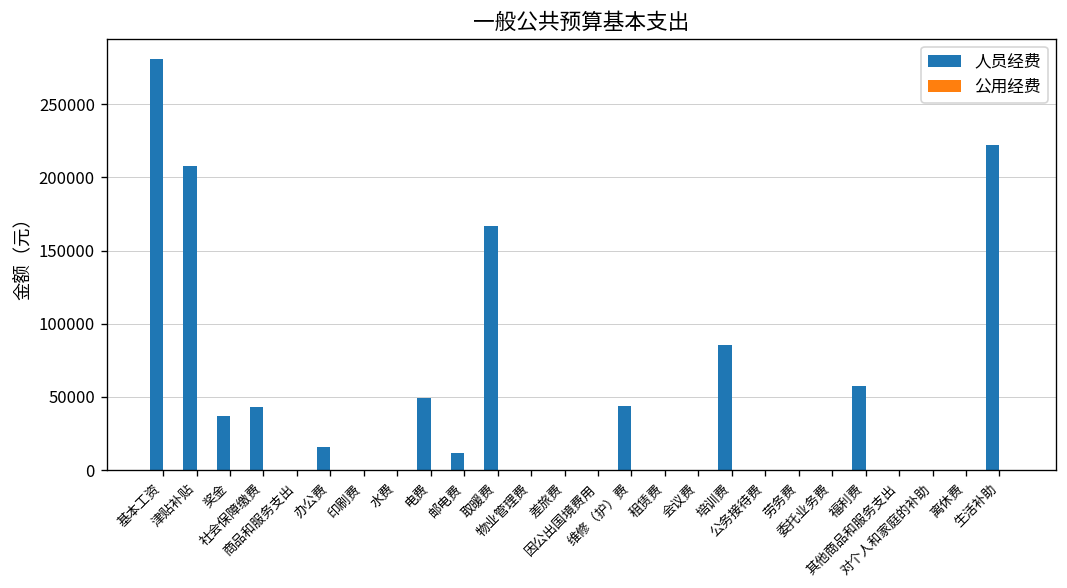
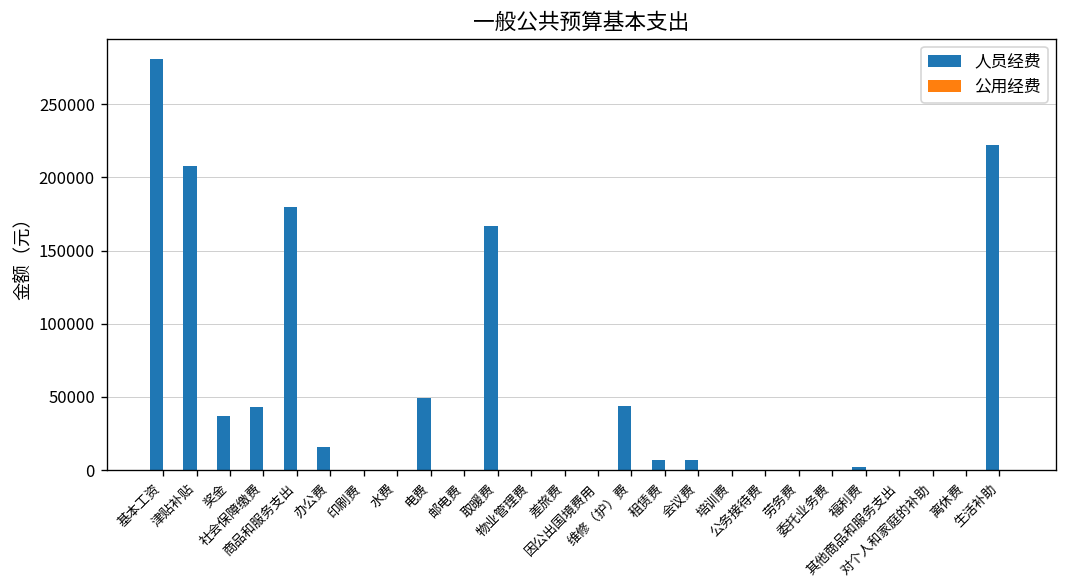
人员经费, 商品和服务支出: 0 -> 180000
人员经费, 邮电费: 12000 -> 0
人员经费, 租赁费: 0 -> 7000
人员经费, 会议费: 0 -> 7000
人员经费, 培训费: 85000 -> 0
人员经费, 福利费: 58000 -> 2000
